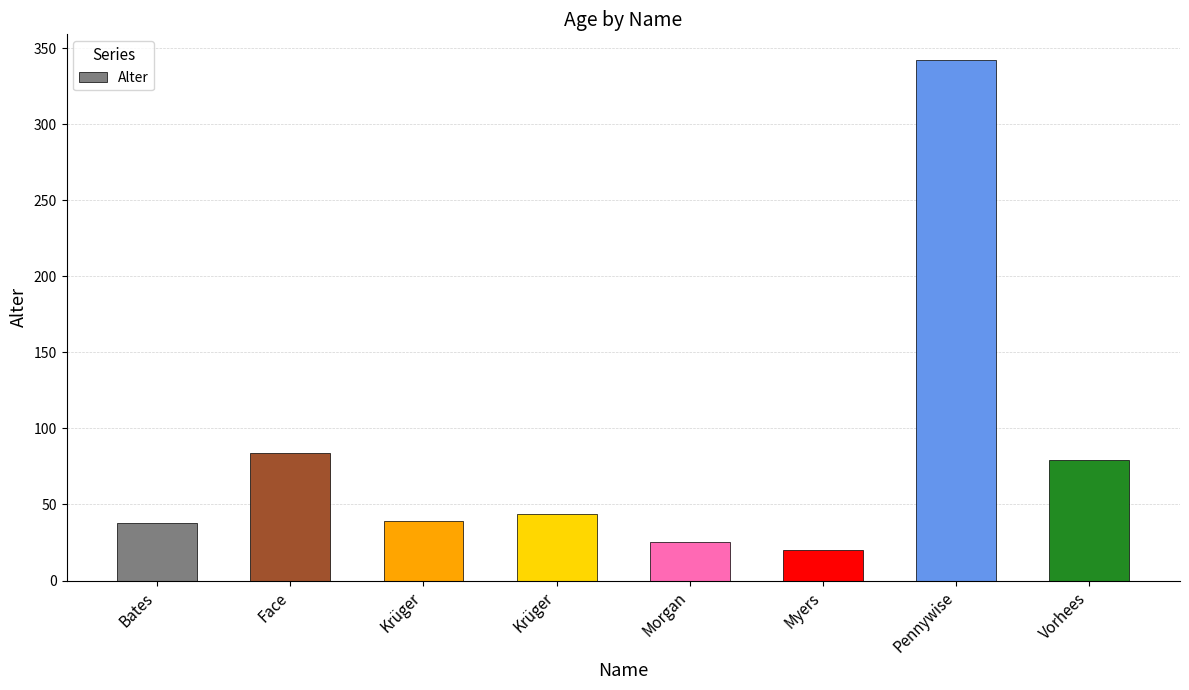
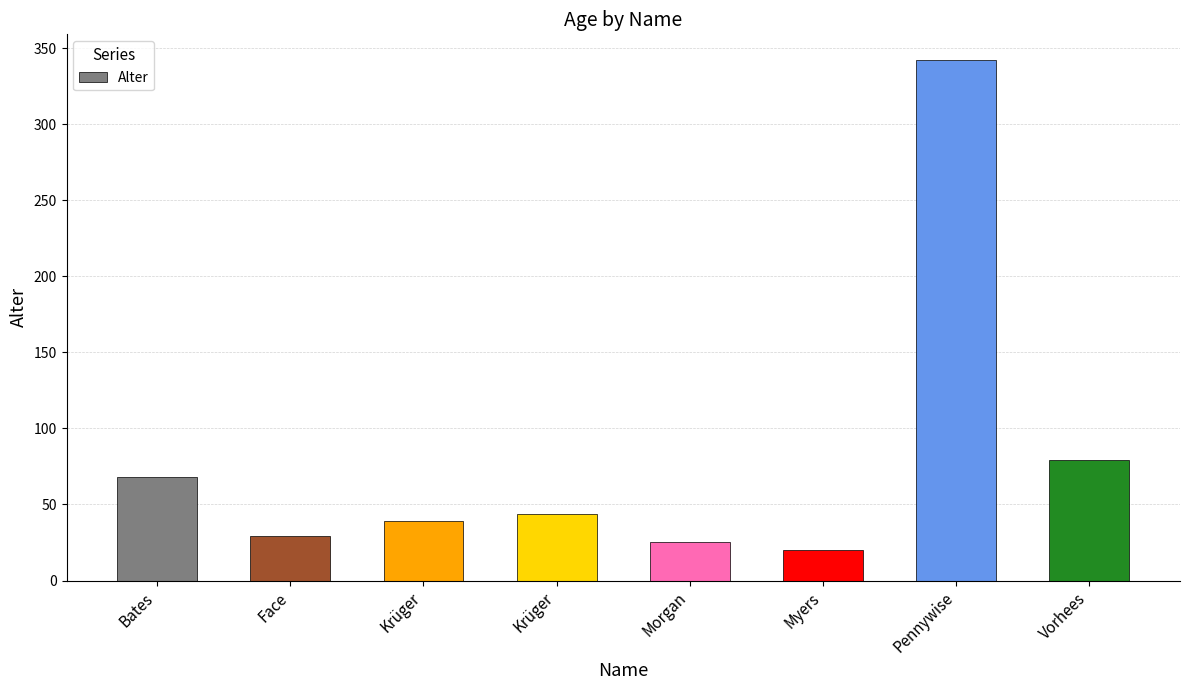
Bates: 38 -> 68
Face: 84 -> 29
